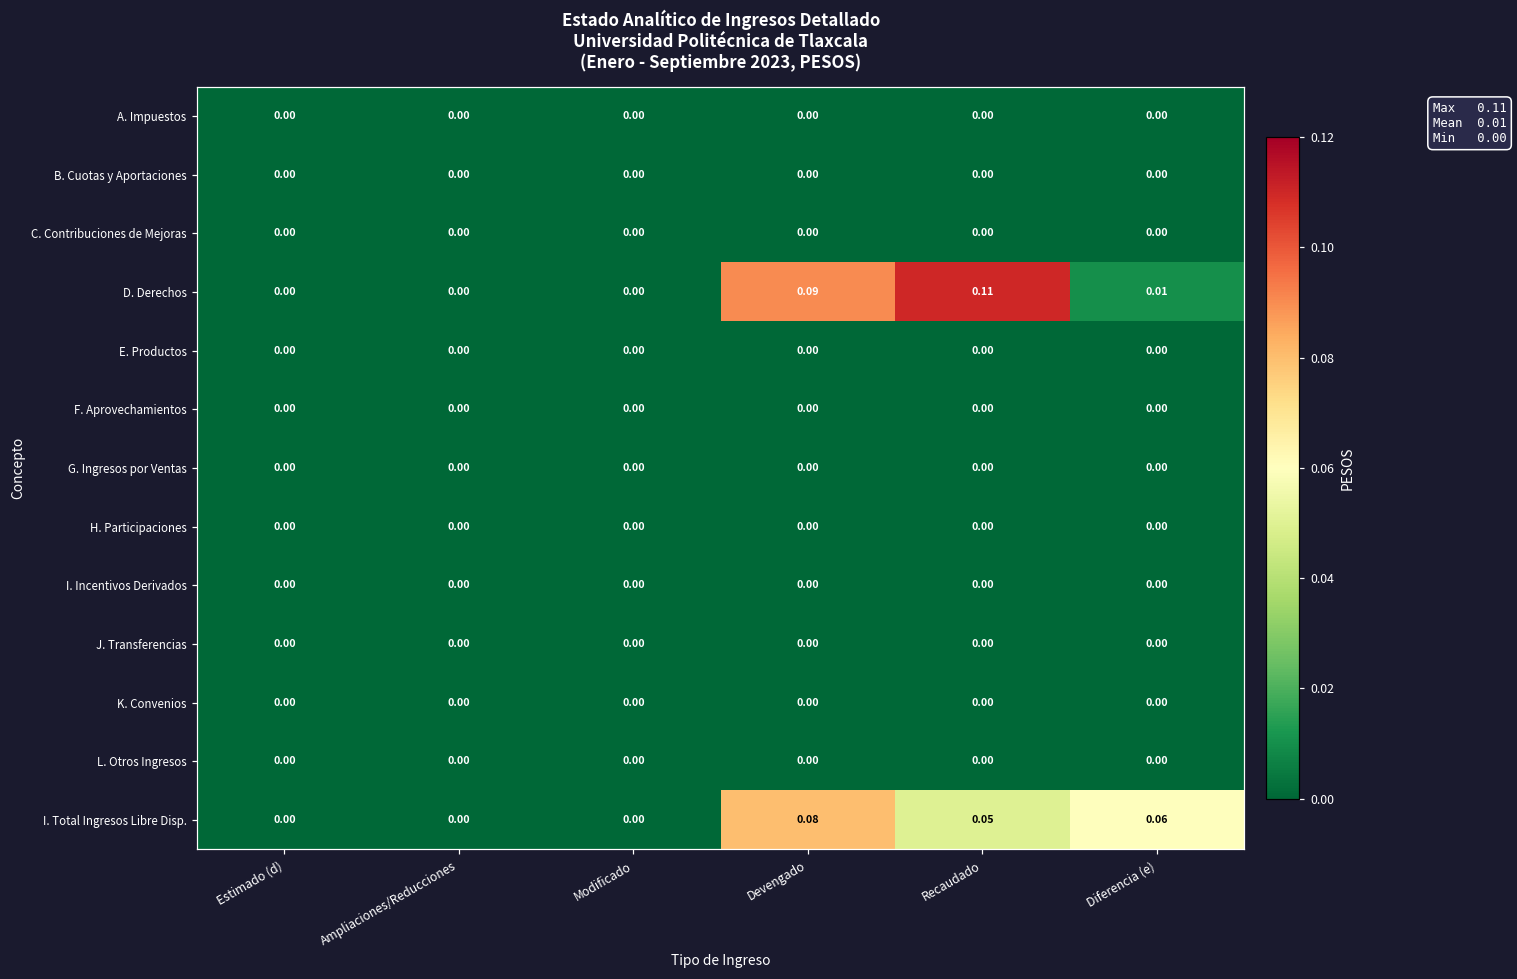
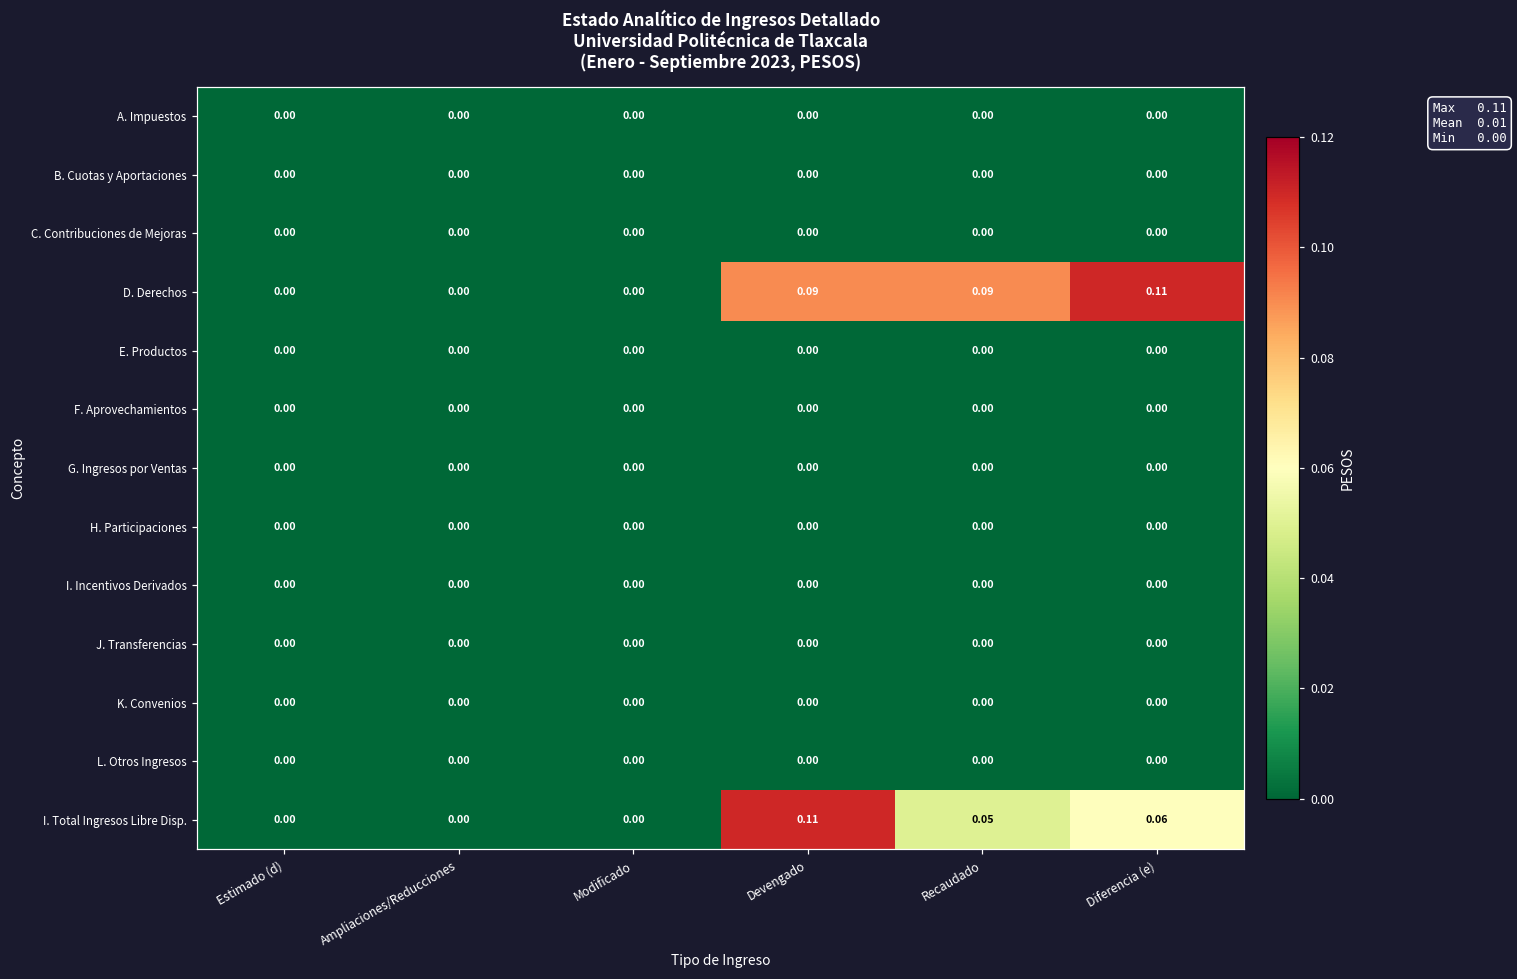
D. Derechos, Recaudado: 0.11 -> 0.09
D. Derechos, Diferencia (e): 0.01 -> 0.11
I. Total Ingresos Libre Disp., Devengado: 0.08 -> 0.11
